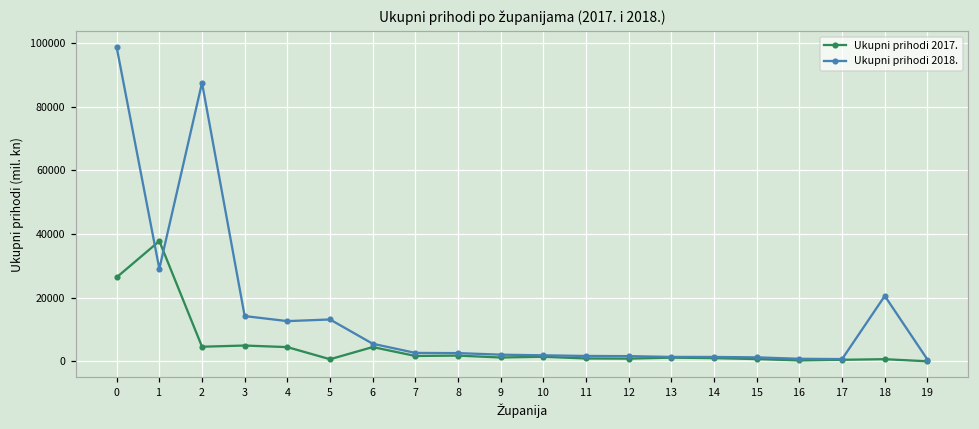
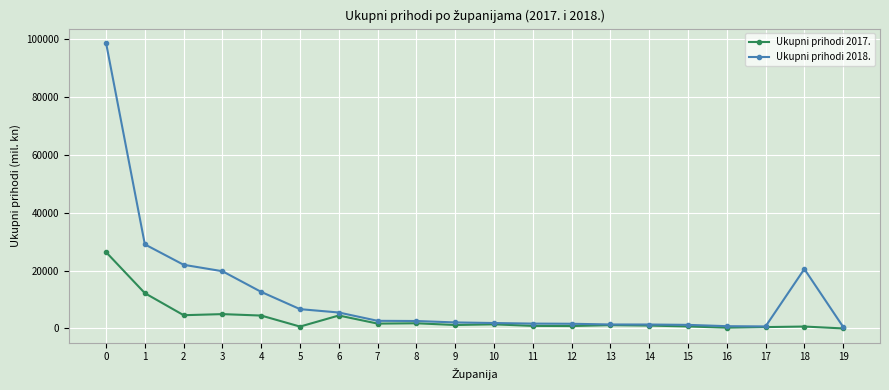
Ukupni prihodi 2017., 1: 38000 -> 12000
Ukupni prihodi 2018., 2: 88000 -> 22000
Ukupni prihodi 2018., 3: 14000 -> 20000
Ukupni prihodi 2018., 5: 13000 -> 7000
